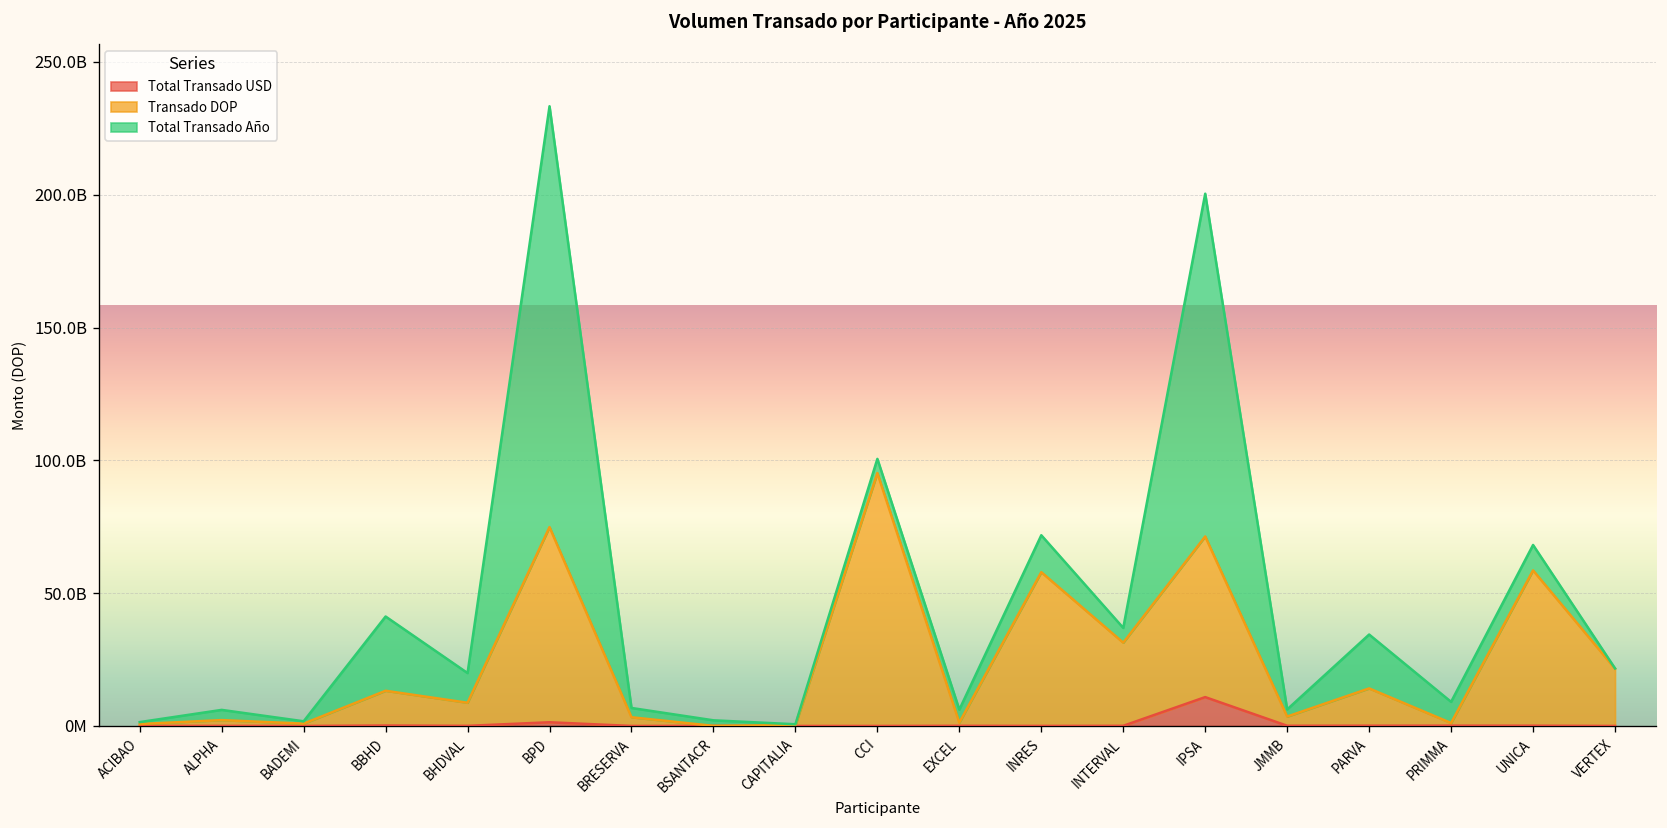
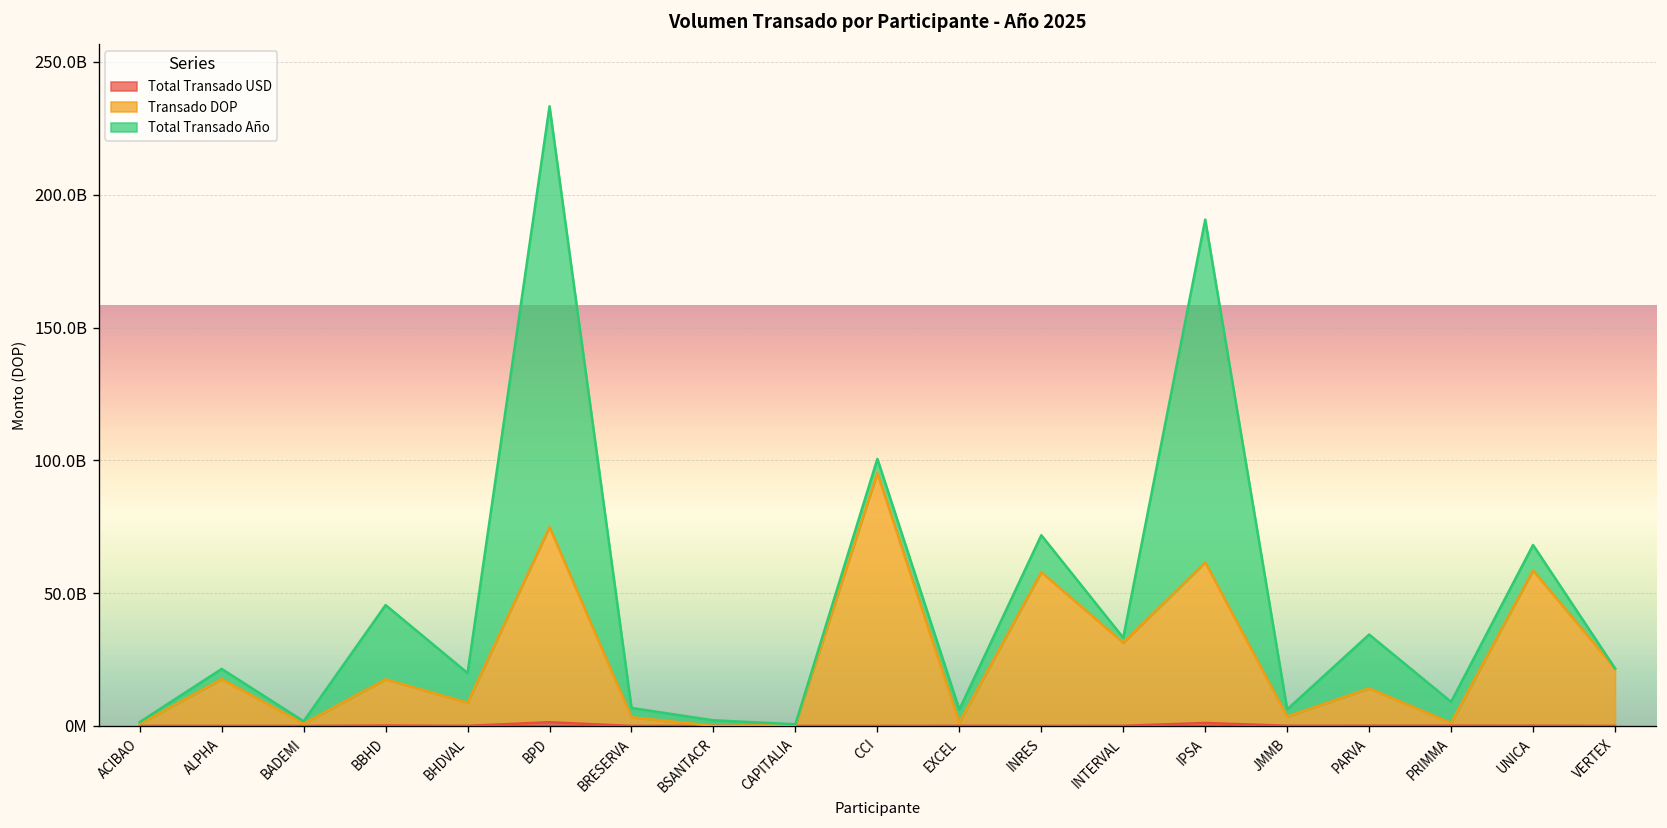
Transado DOP, ALPHA: 2000000000 -> 18000000000
Transado DOP, BBHD: 13000000000 -> 17000000000
Total Transado Año, INTERVAL: 6000000000 -> 2000000000
Total Transado USD, IPSA: 11000000000 -> 1000000000
